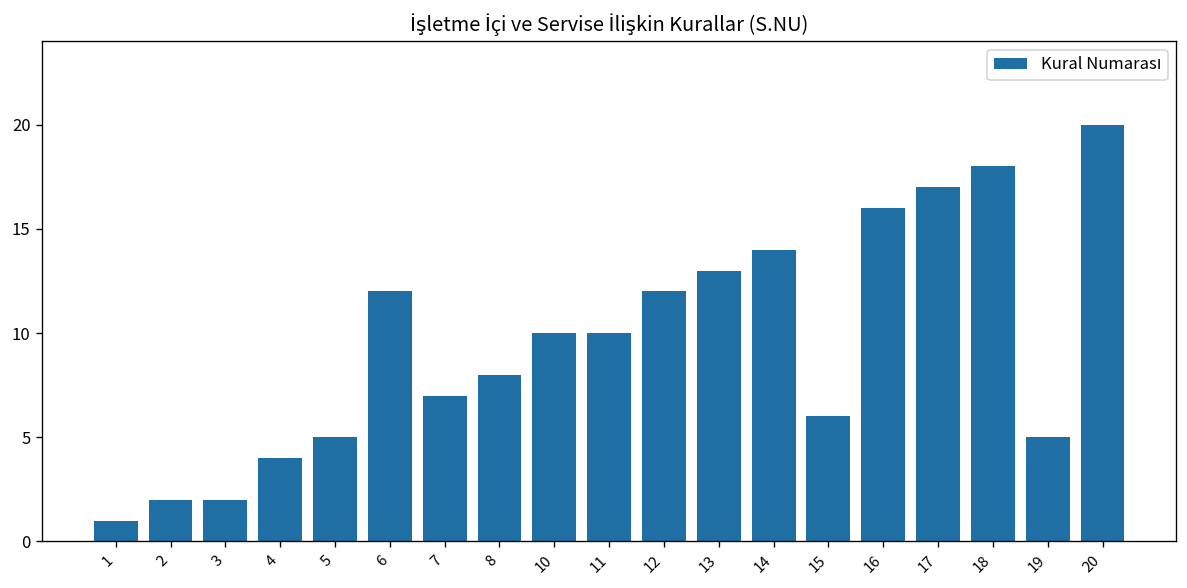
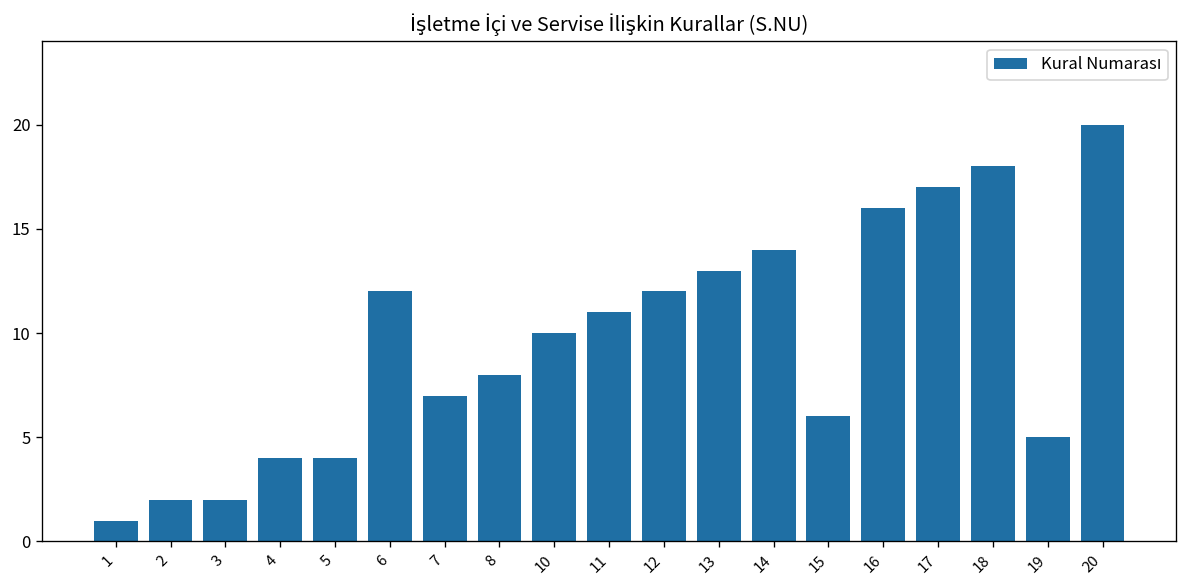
5: 5 -> 4
11: 10 -> 11
